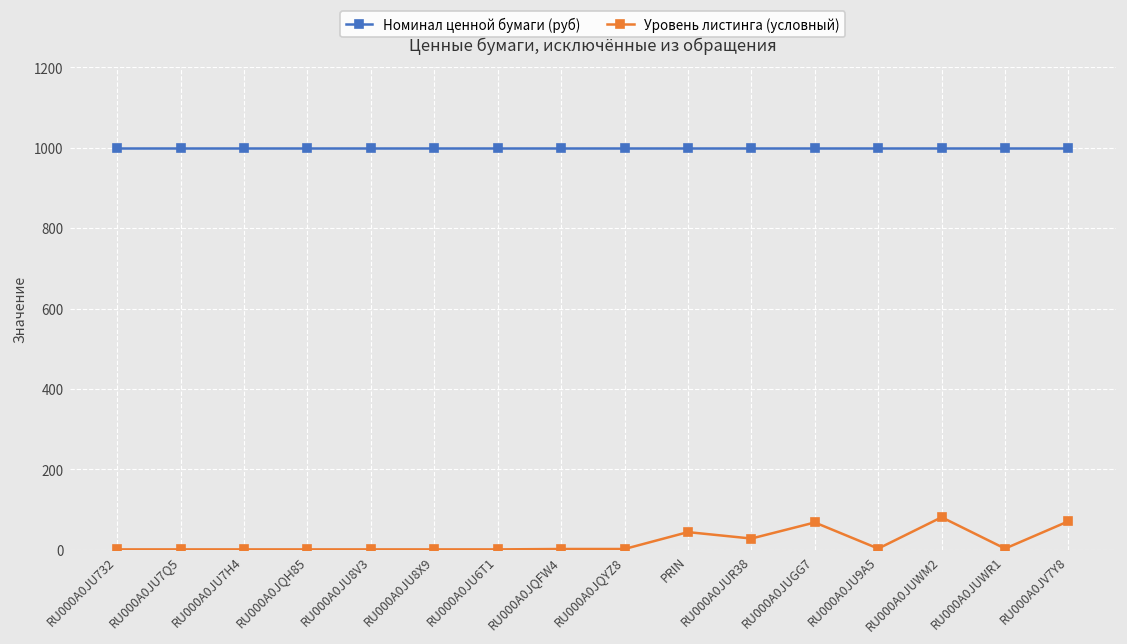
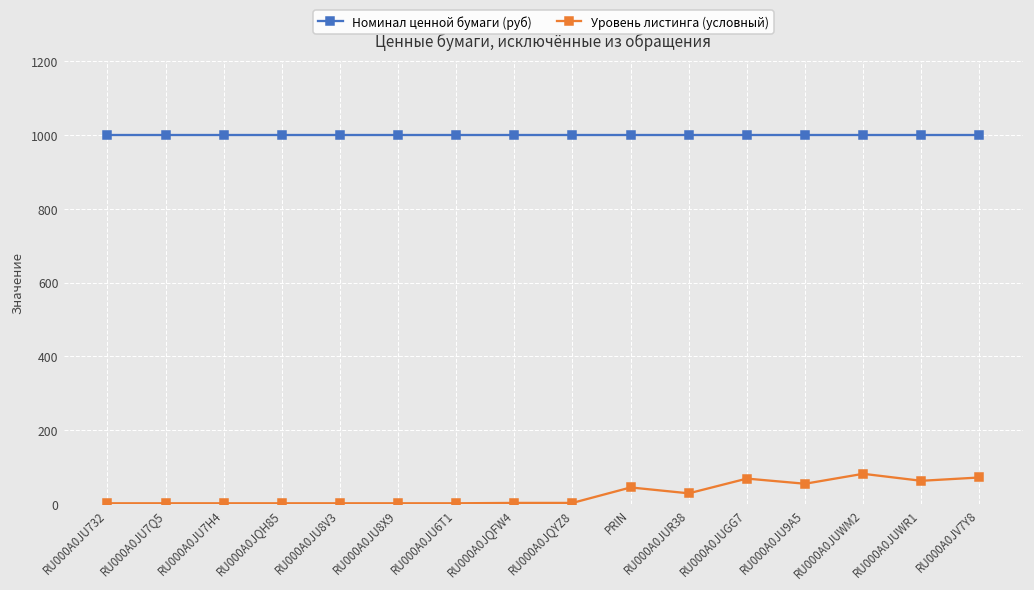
Уровень листинга (условный), RU000A0JU9A5: 0 -> 50
Уровень листинга (условный), RU000A0JUWR1: 0 -> 60
